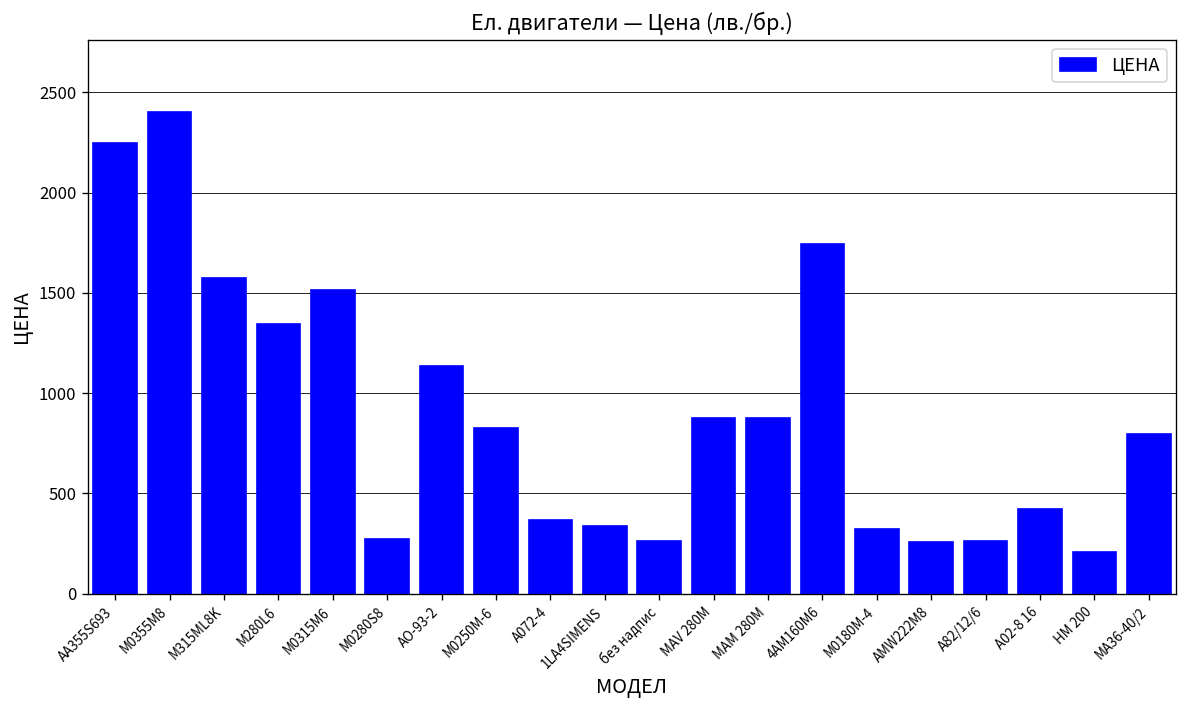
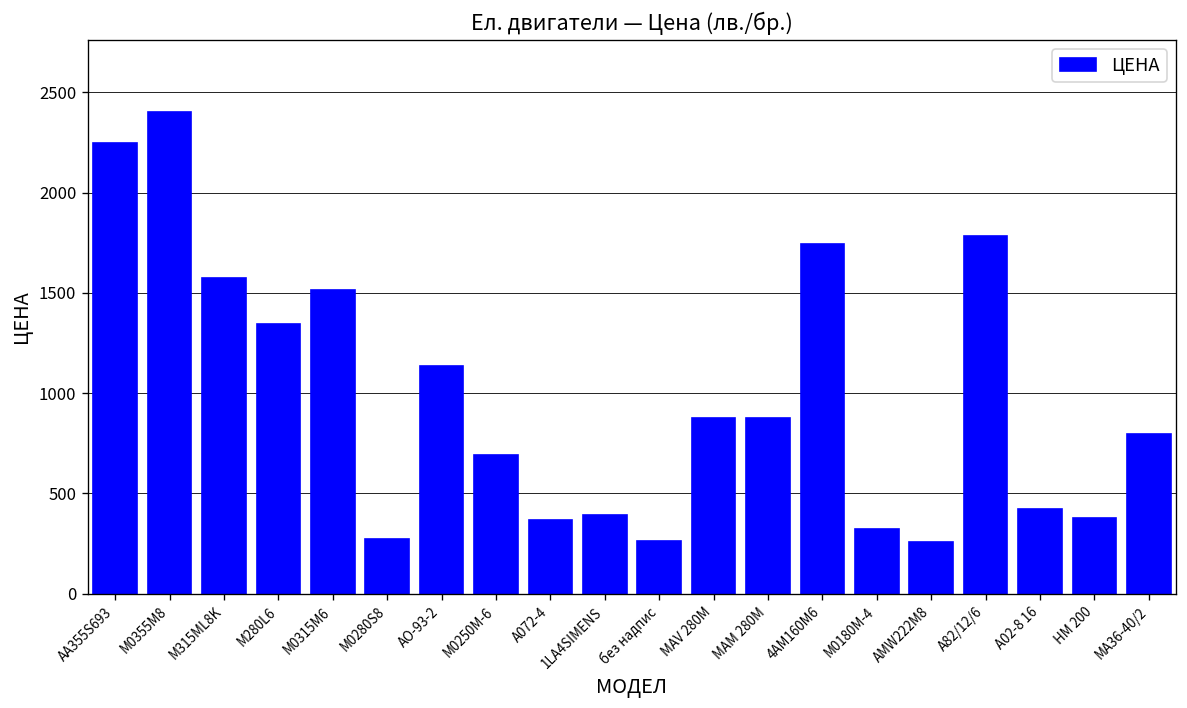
М0250М-6: 830 -> 690
1LA4SIMENS: 340 -> 390
А82/12/6: 260 -> 1780
НМ 200: 210 -> 380
